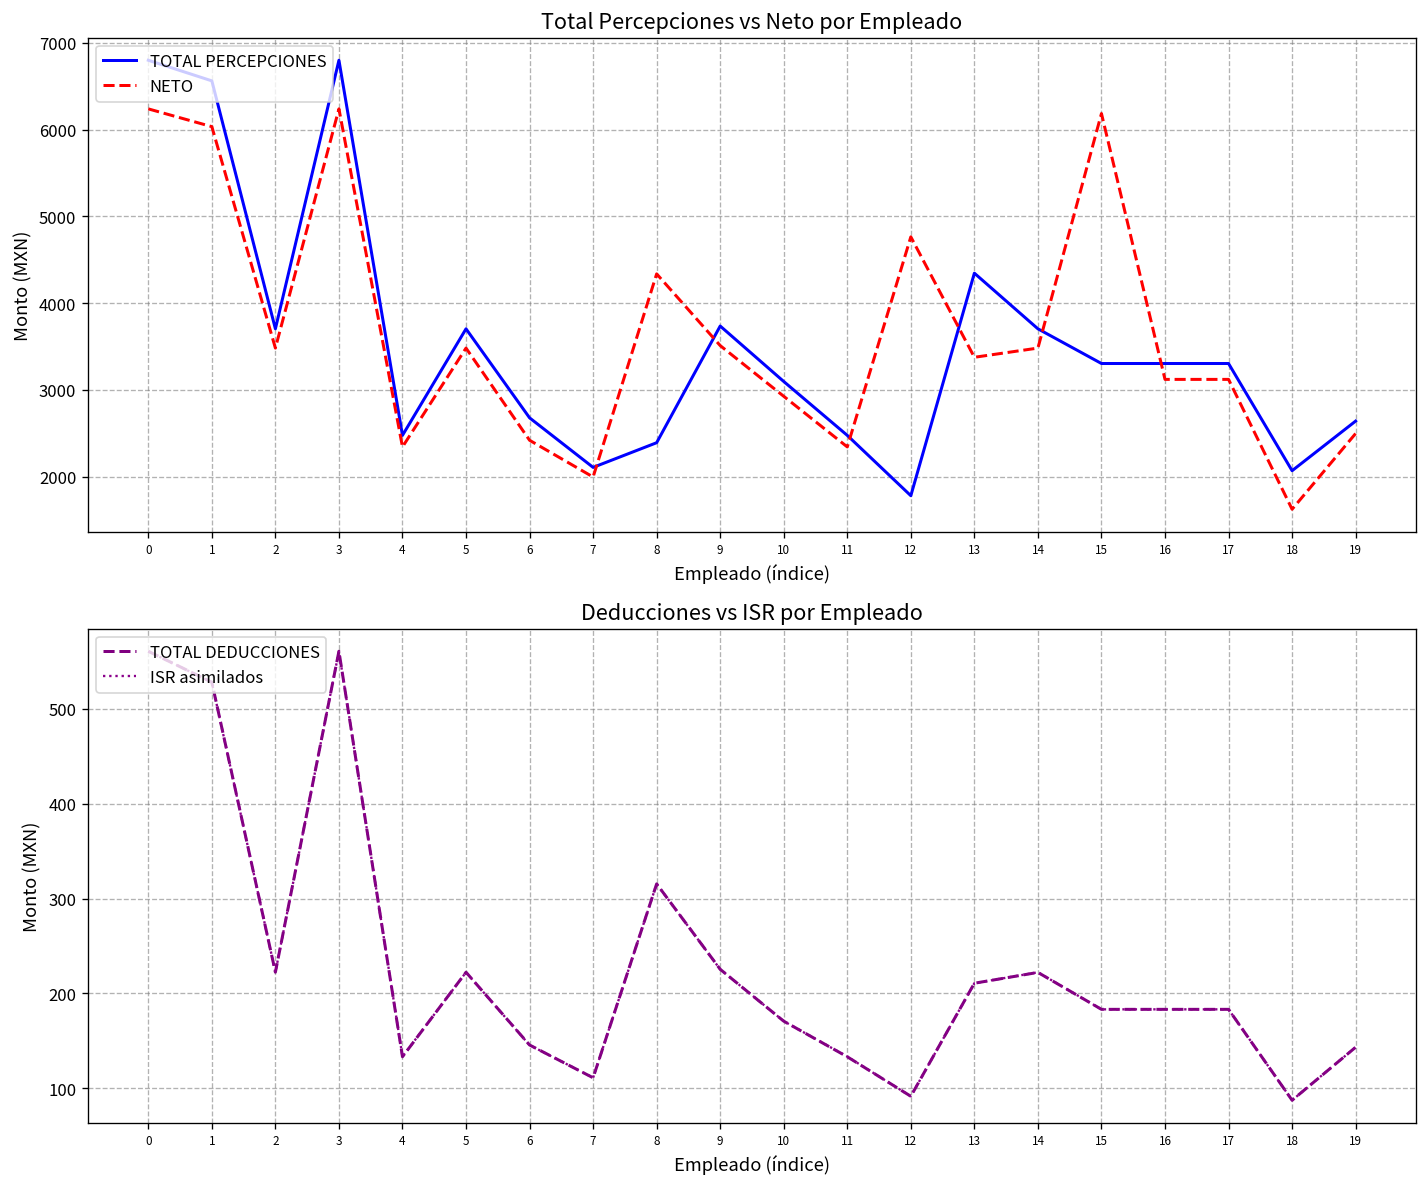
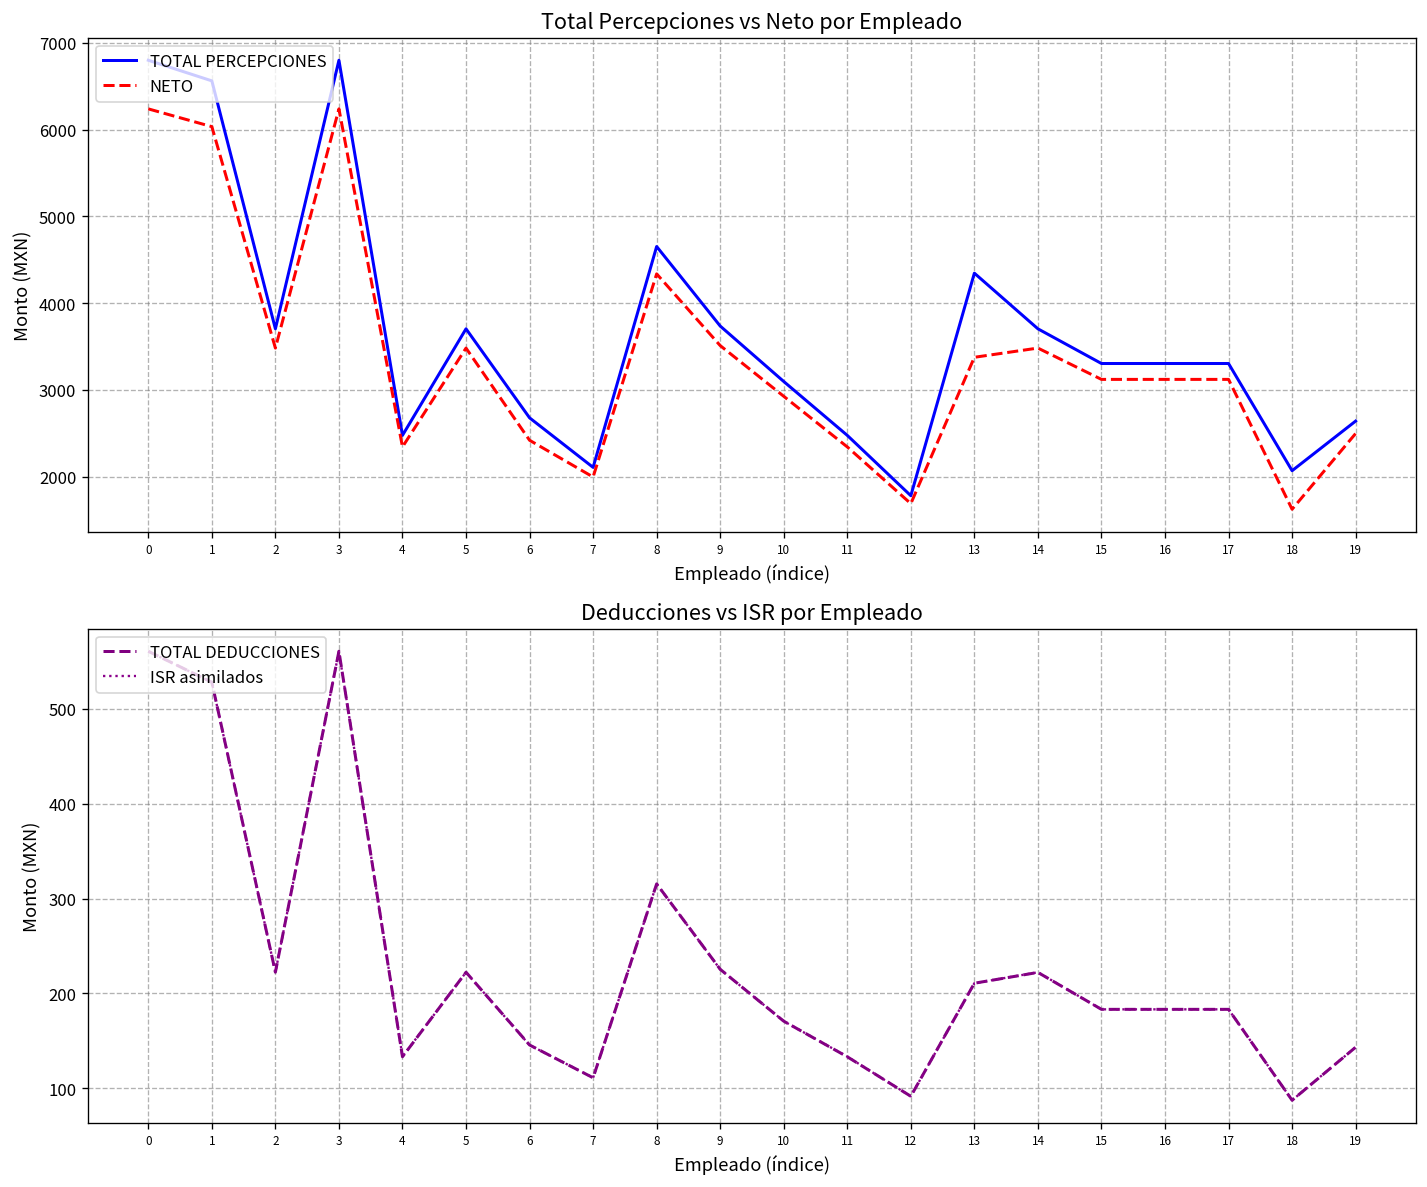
Total Percepciones vs Neto por Empleado, TOTAL PERCEPCIONES, 8: 2400 -> 4700
Total Percepciones vs Neto por Empleado, NETO, 12: 4800 -> 1700
Total Percepciones vs Neto por Empleado, NETO, 15: 6200 -> 3100
